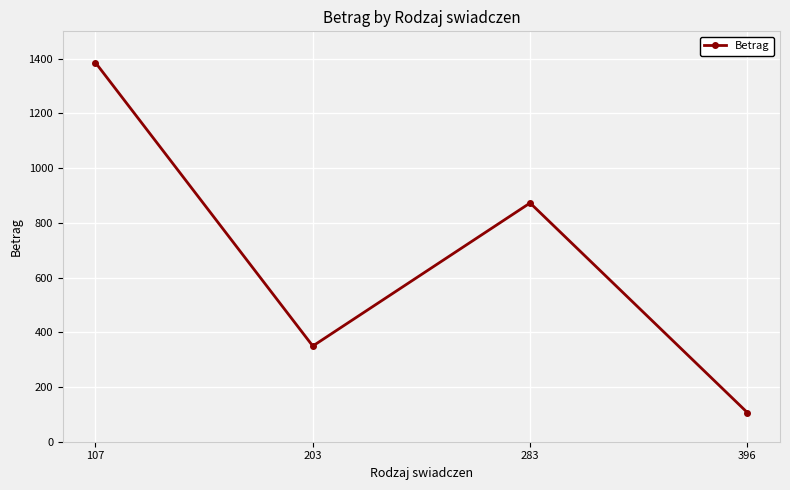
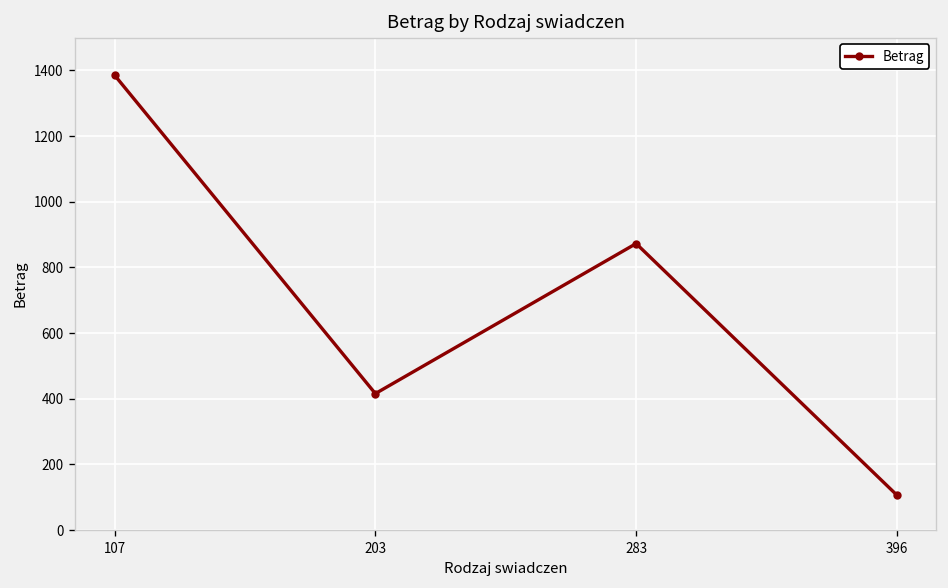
203: 350 -> 420
